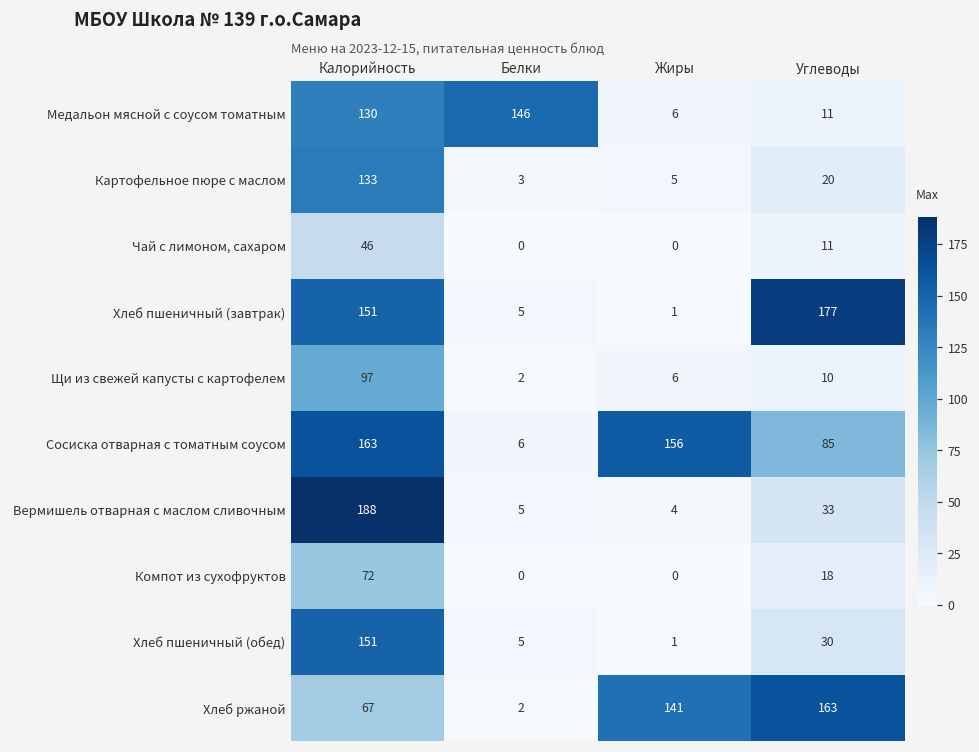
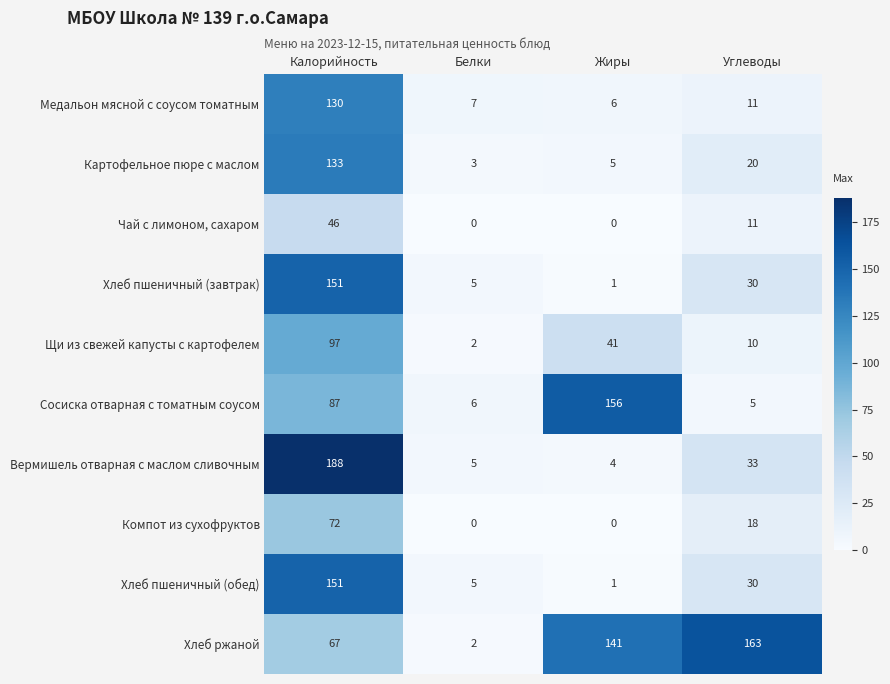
Медальон мясной с соусом томатным, Белки: 146 -> 7
Хлеб пшеничный (завтрак), Углеводы: 177 -> 30
Щи из свежей капусты с картофелем, Жиры: 6 -> 41
Сосиска отварная с томатным соусом, Калорийность: 163 -> 87
Сосиска отварная с томатным соусом, Углеводы: 85 -> 5
